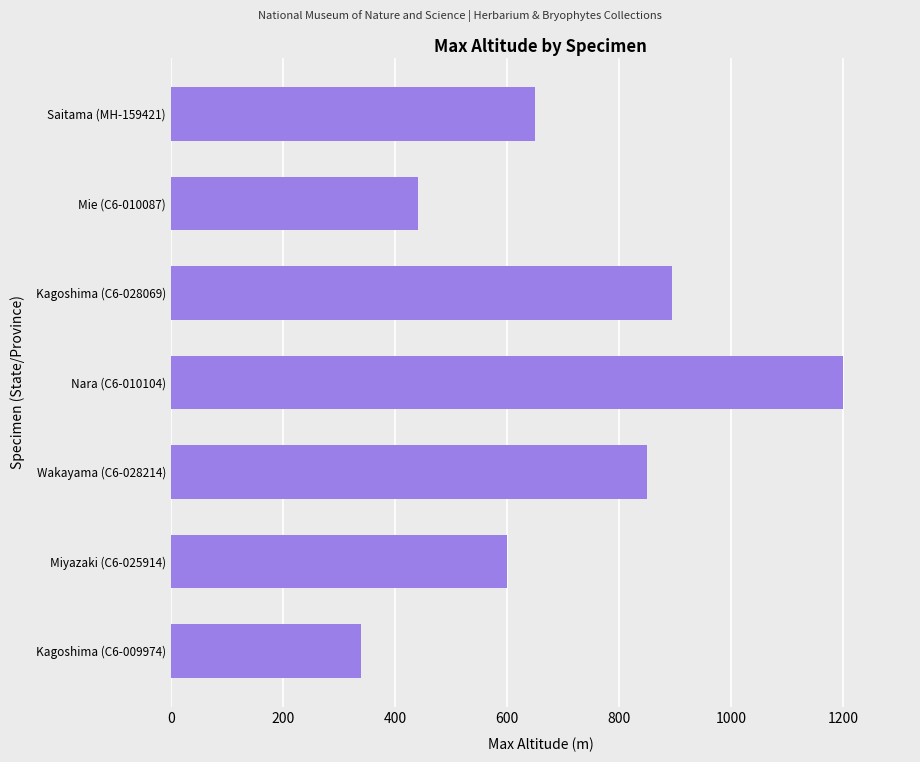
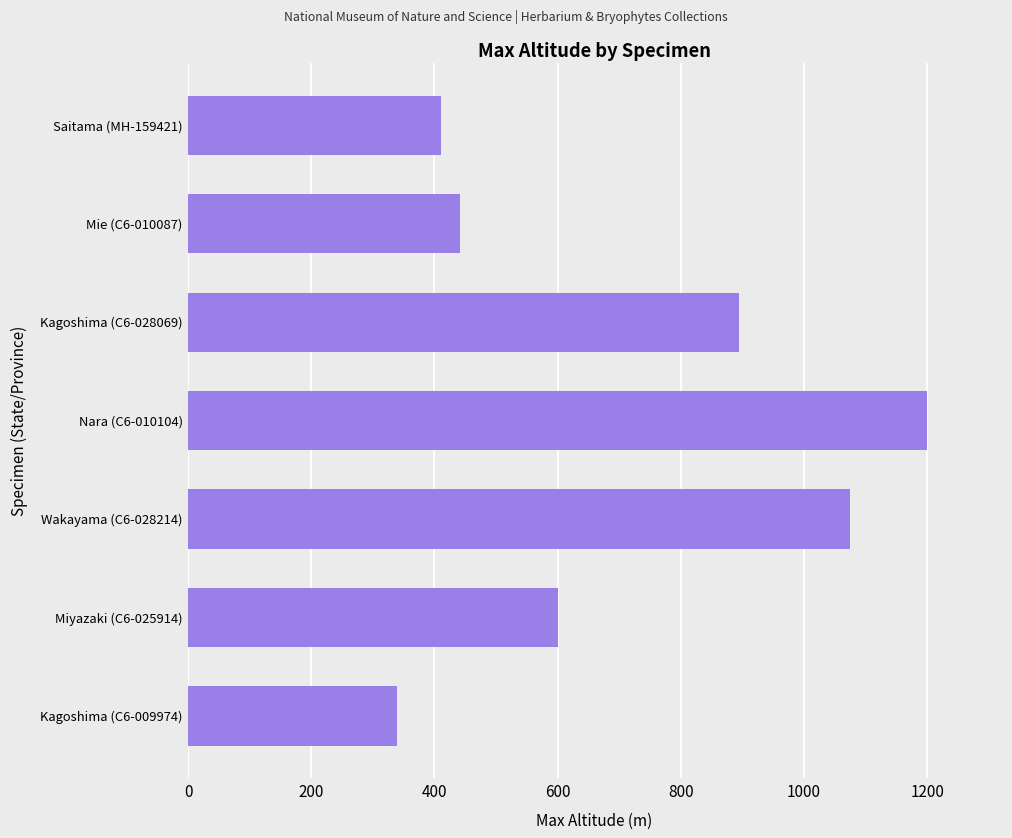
Saitama (MH-159421): 650 -> 410
Wakayama (C6-028214): 850 -> 1080
